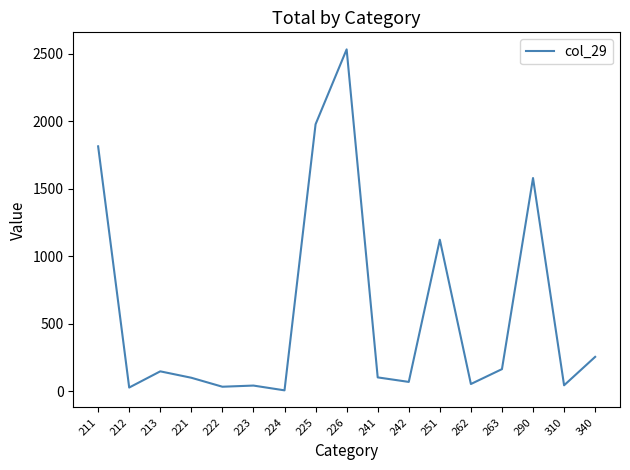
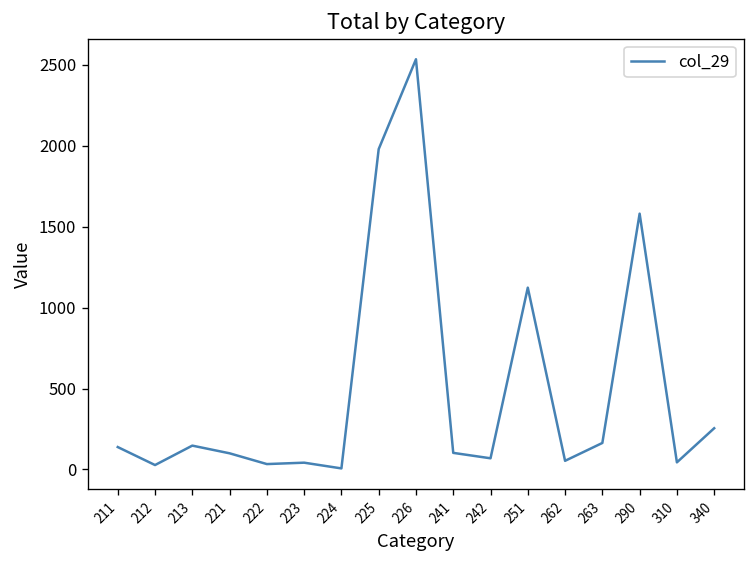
211: 1820 -> 140
